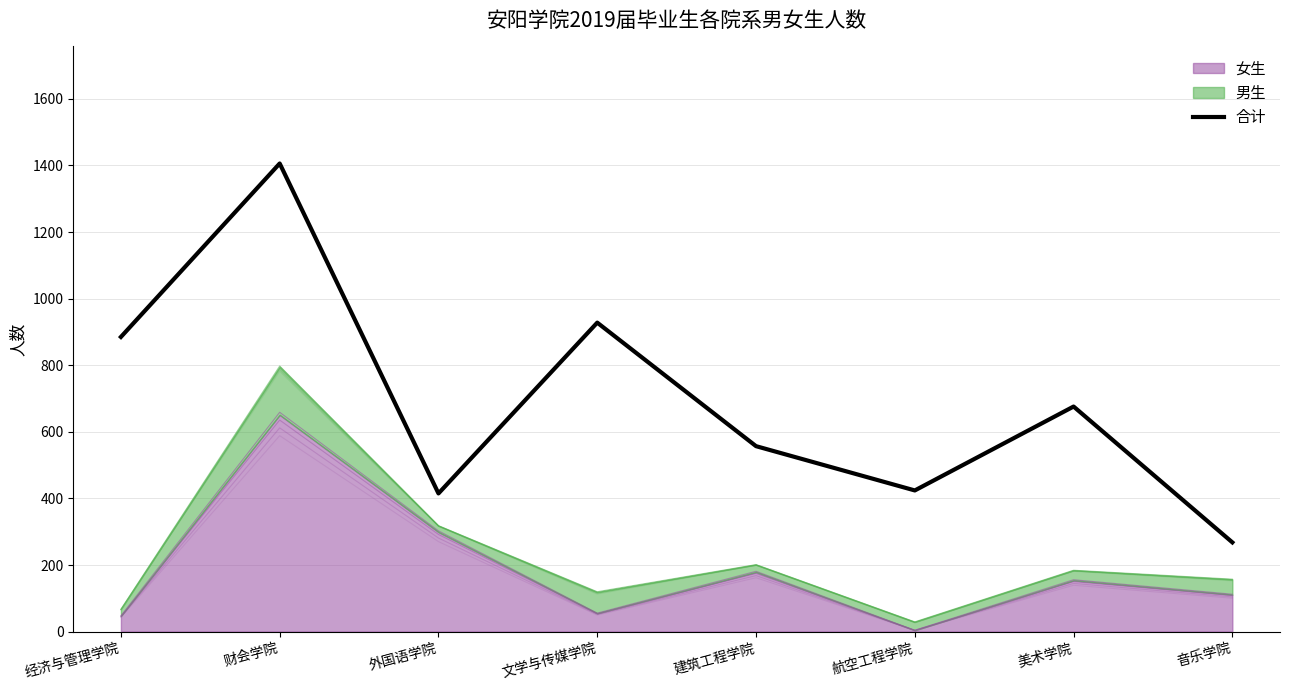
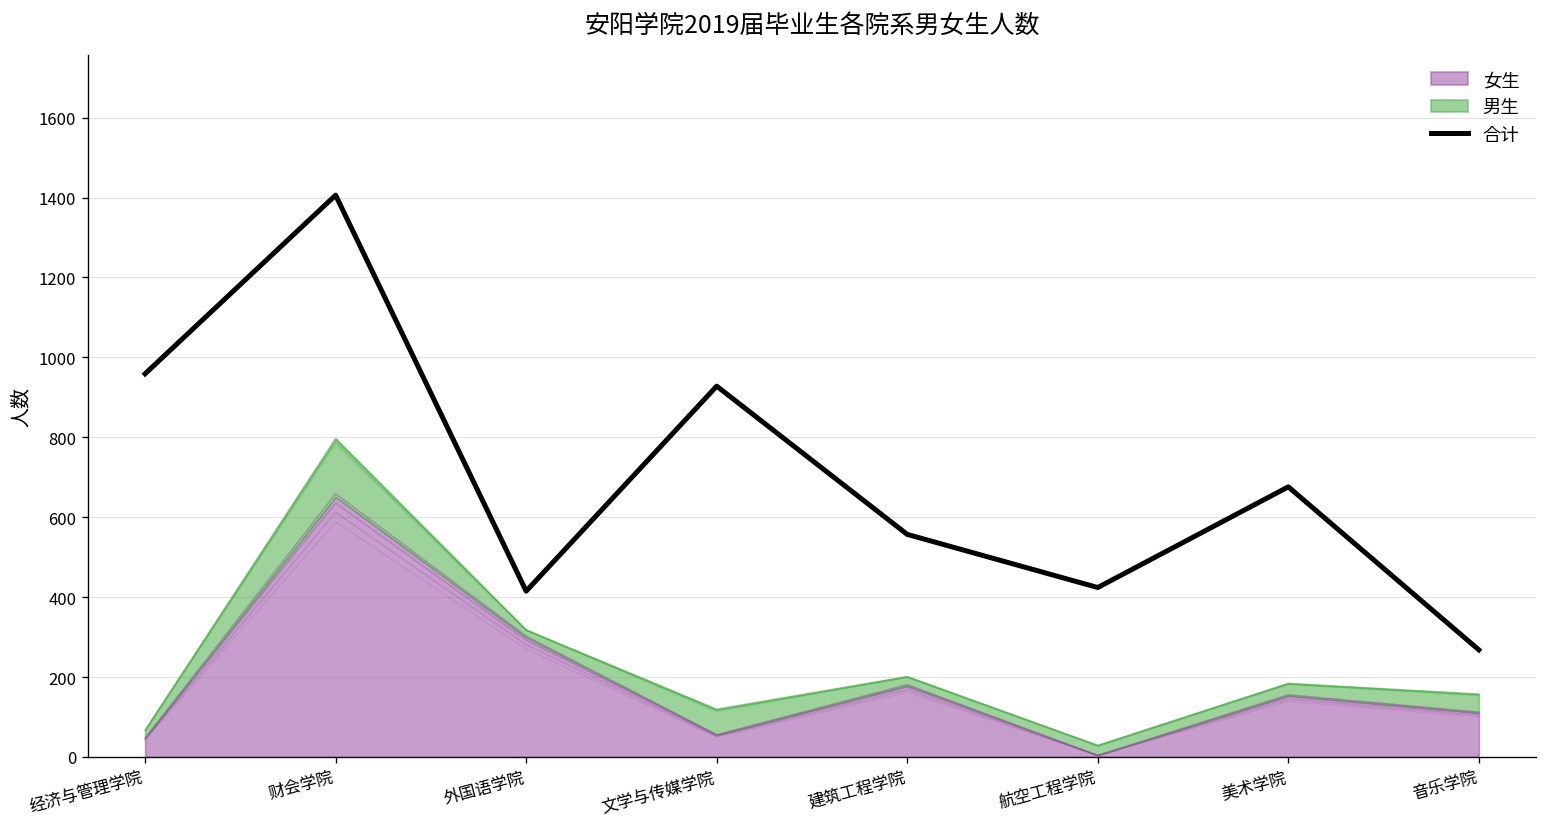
合计, 经济与管理学院: 890 -> 960
